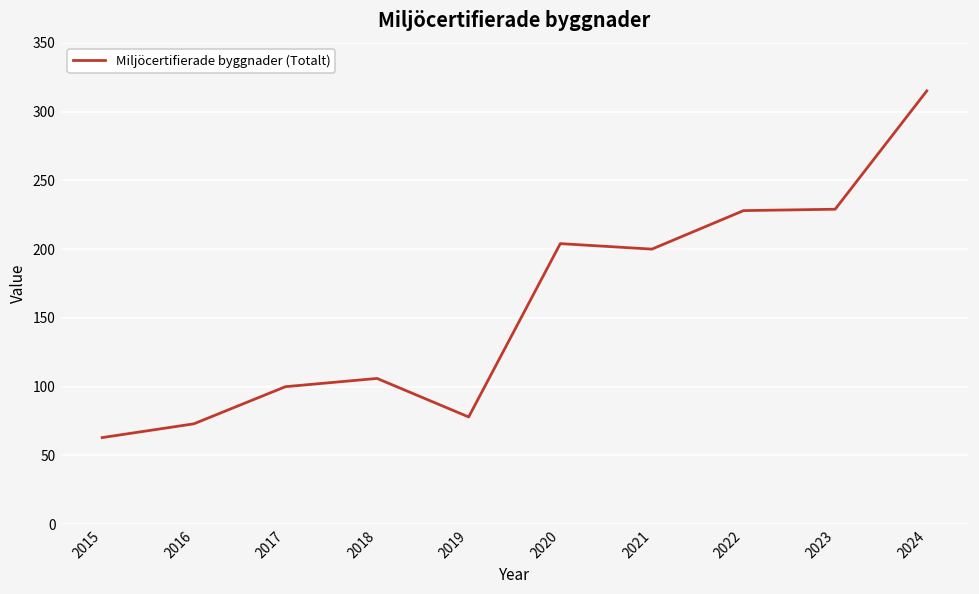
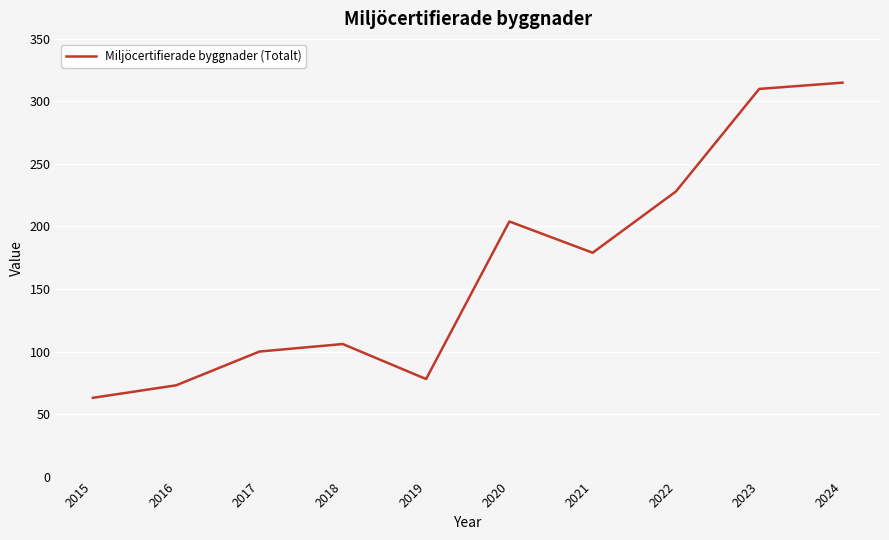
2021: 200 -> 179
2023: 229 -> 310
